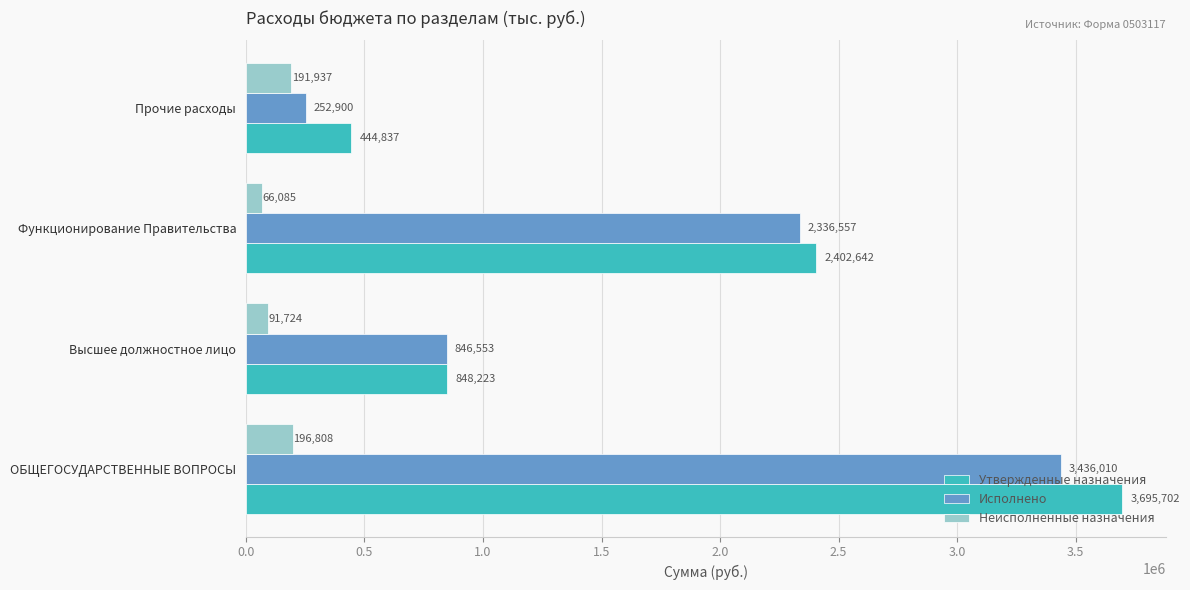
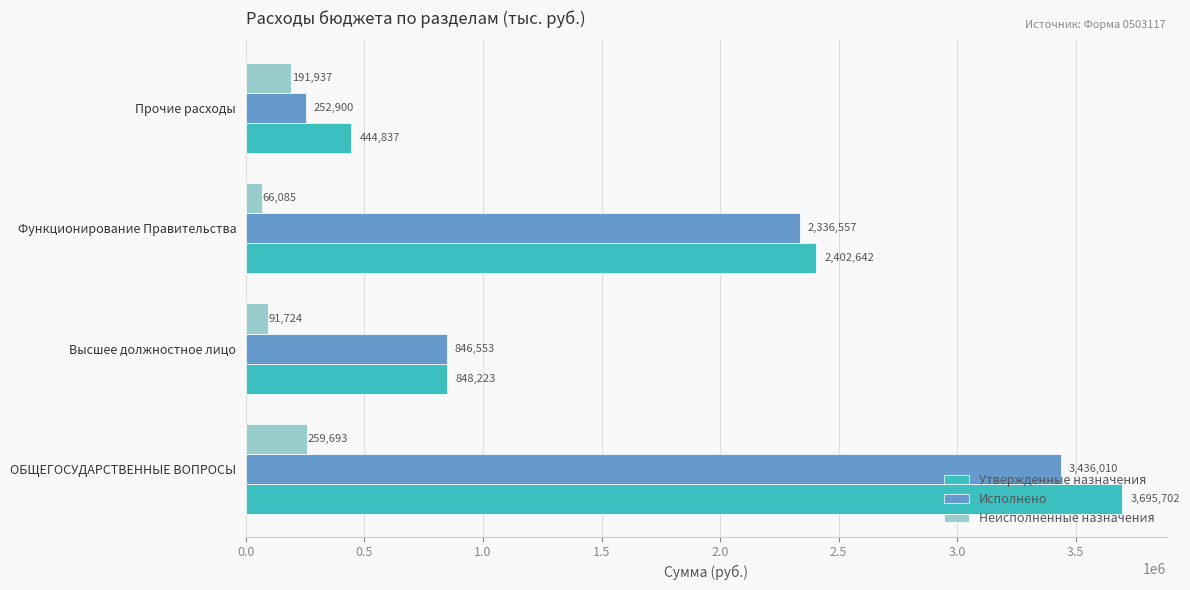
Неисполненные назначения, ОБЩЕГОСУДАРСТВЕННЫЕ ВОПРОСЫ: 196,808 -> 259,693
